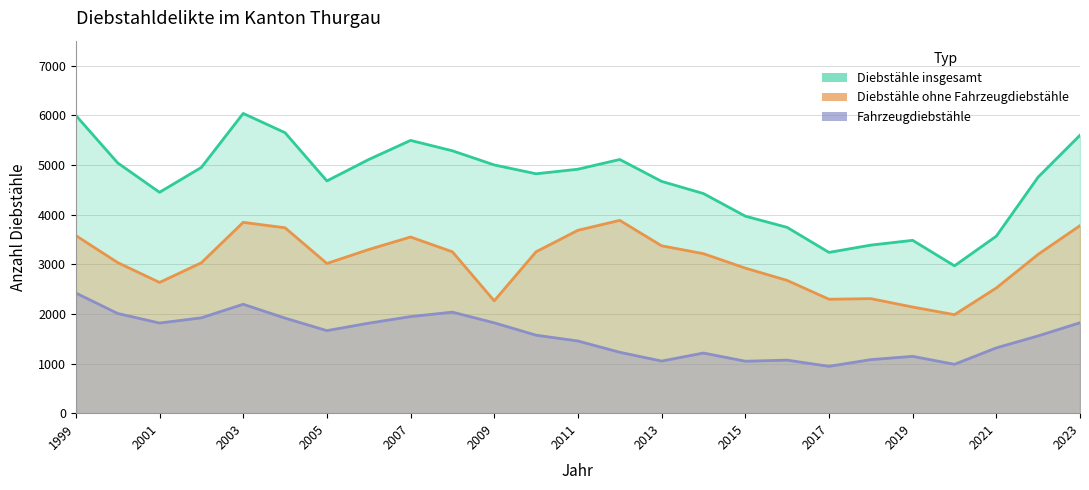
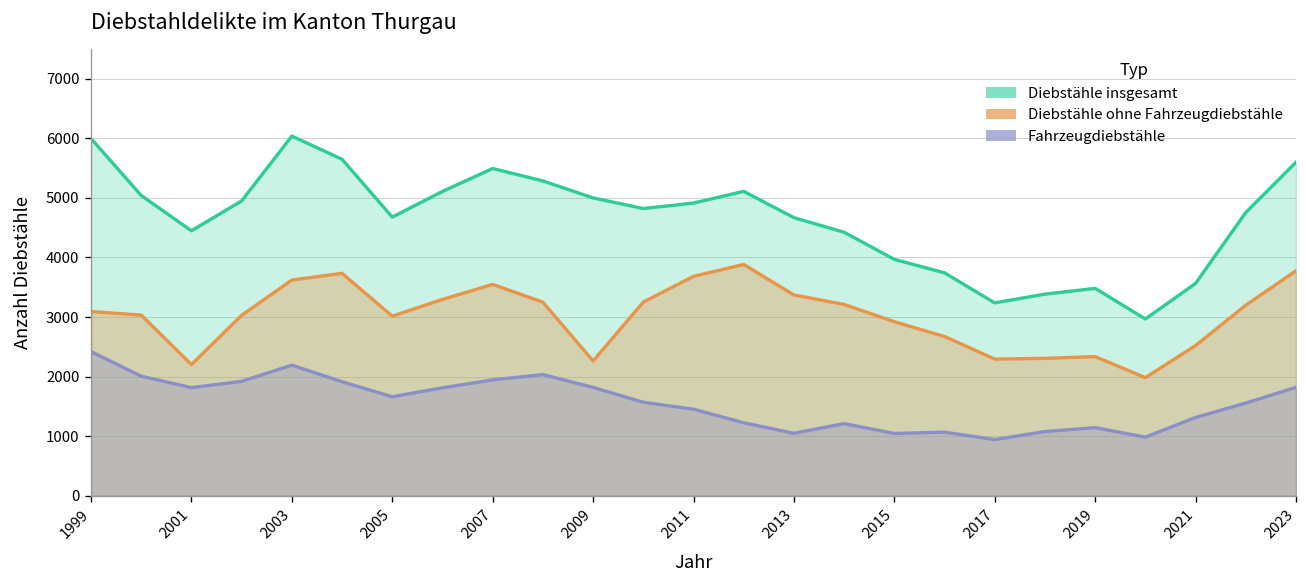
Diebstähle ohne Fahrzeugdiebstähle, 1999: 3600 -> 3100
Diebstähle ohne Fahrzeugdiebstähle, 2001: 2600 -> 2200
Diebstähle ohne Fahrzeugdiebstähle, 2003: 3800 -> 3600
Diebstähle ohne Fahrzeugdiebstähle, 2019: 2100 -> 2300
